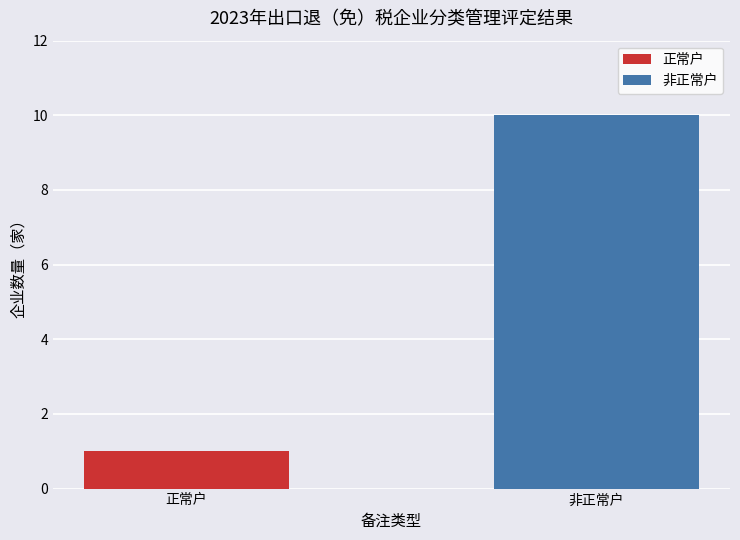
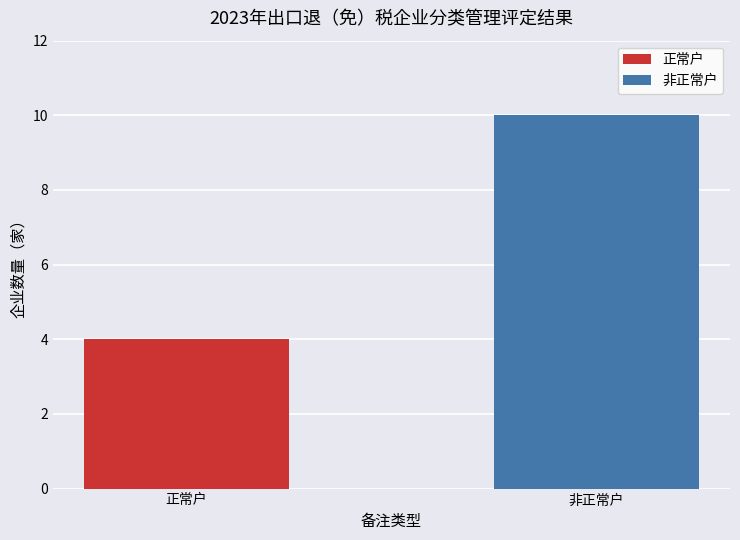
正常户: 1 -> 4
